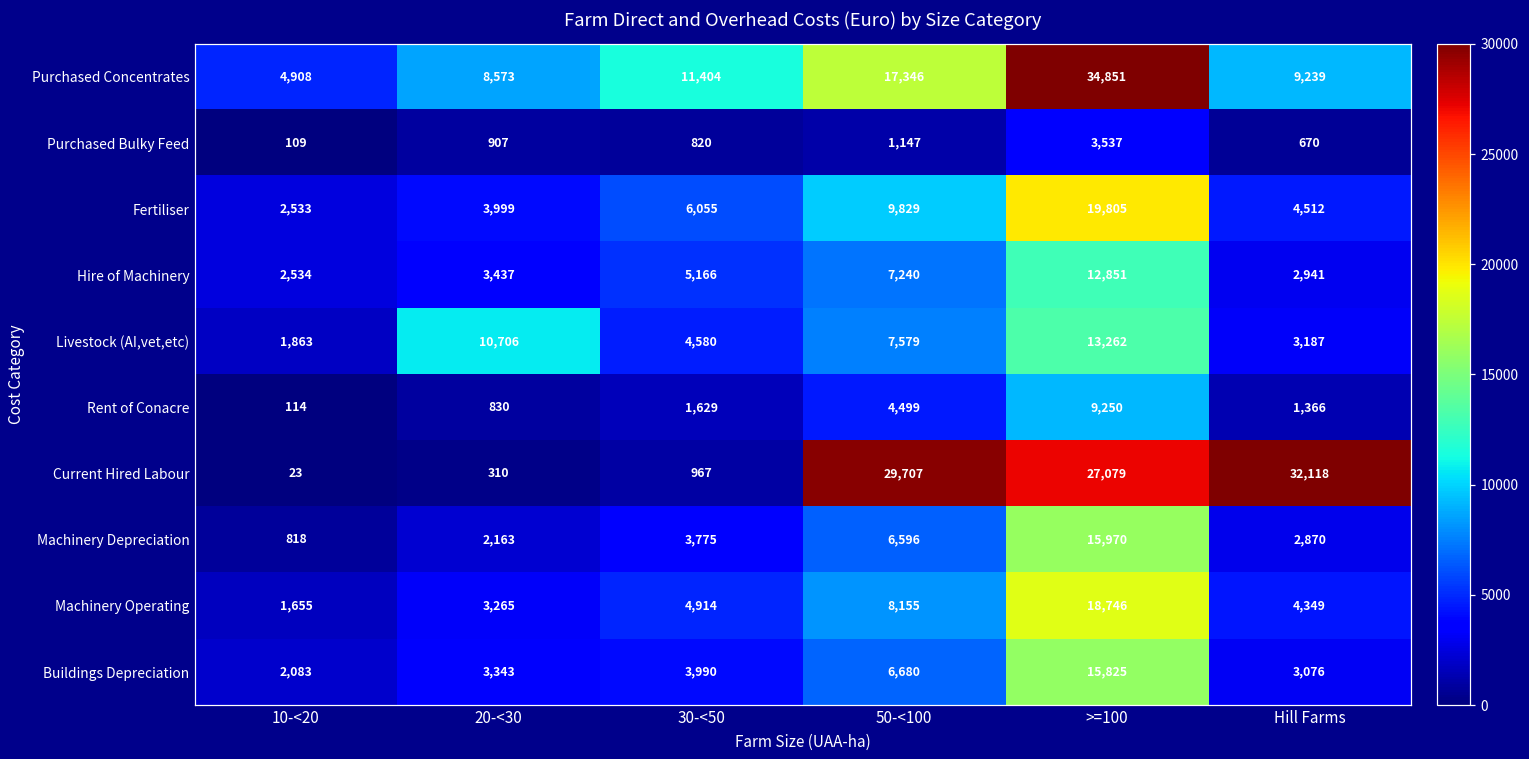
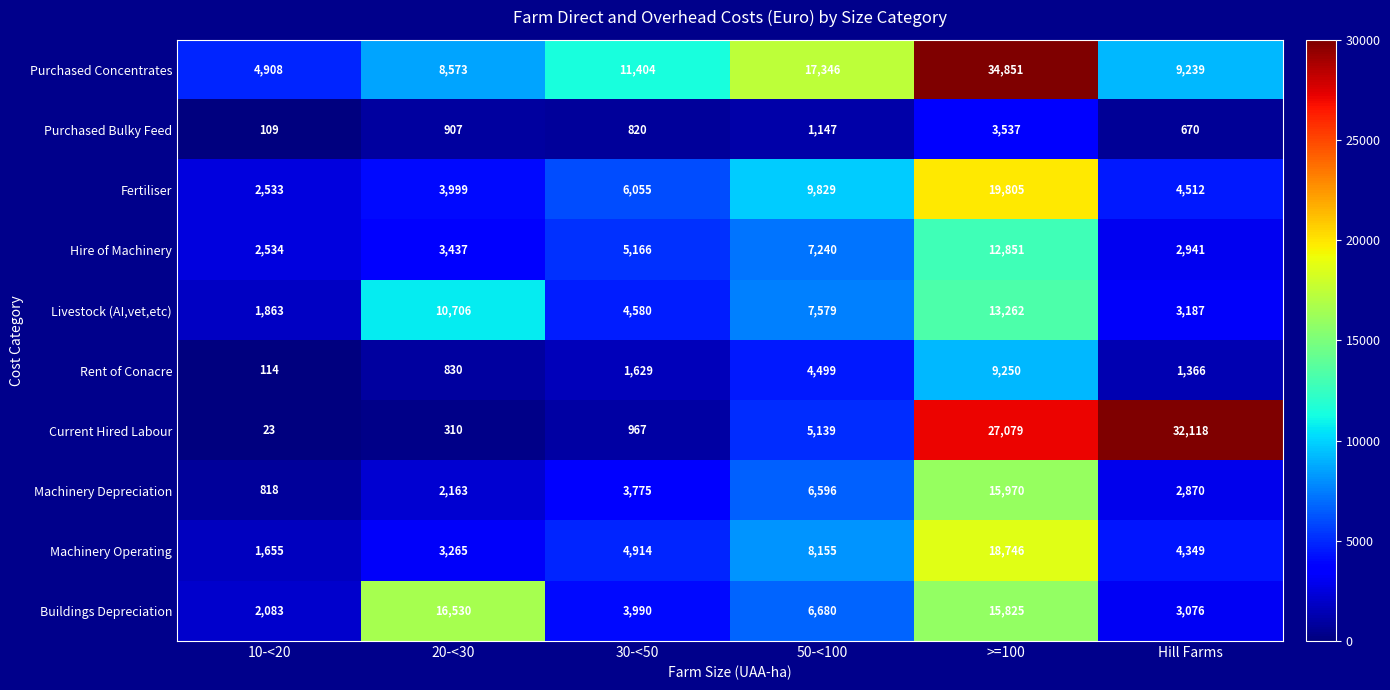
Current Hired Labour, 50-<100: 29,707 -> 5,139
Buildings Depreciation, 20-<30: 3,343 -> 16,530
